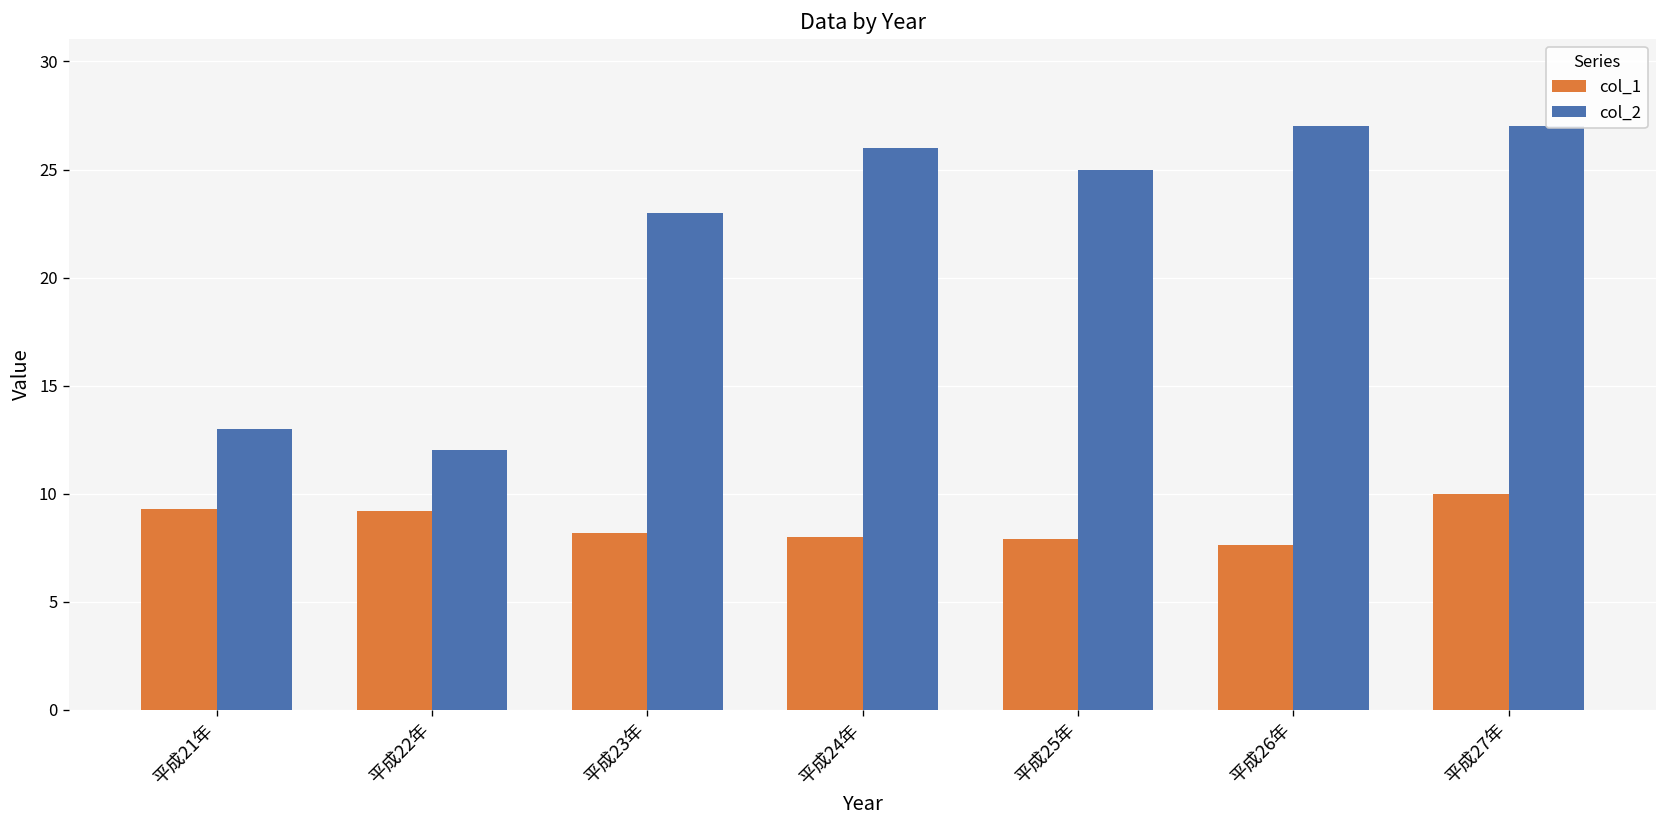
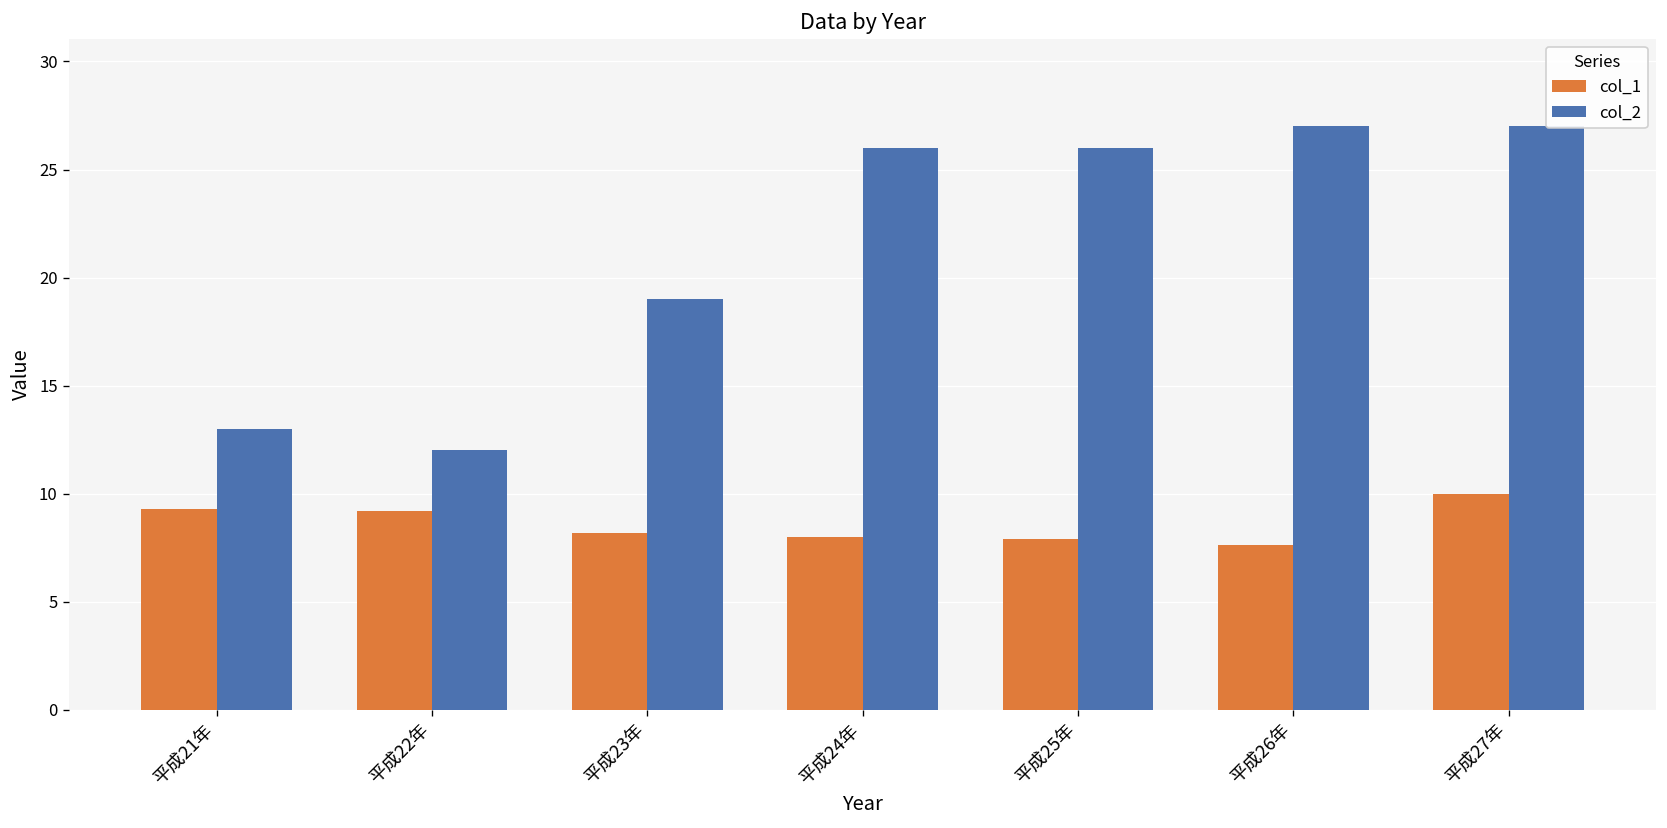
col_2, 平成23年: 23 -> 19
col_2, 平成25年: 25 -> 26
